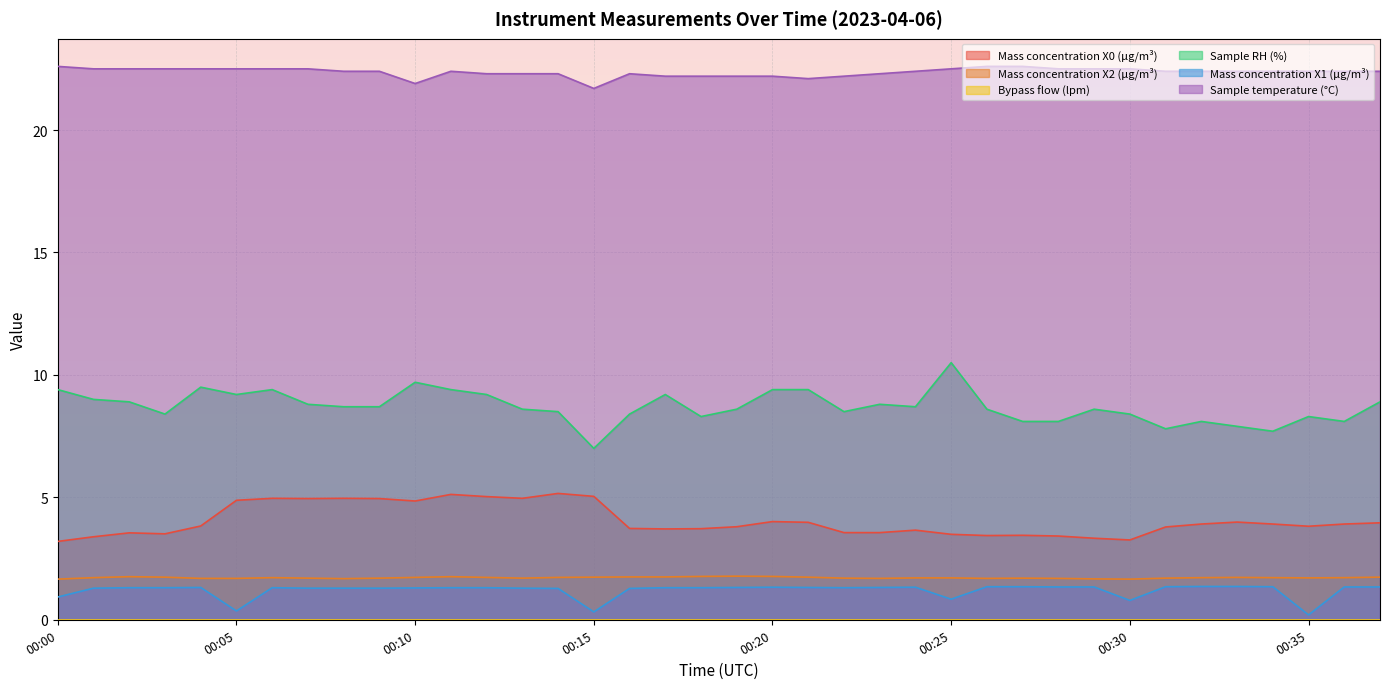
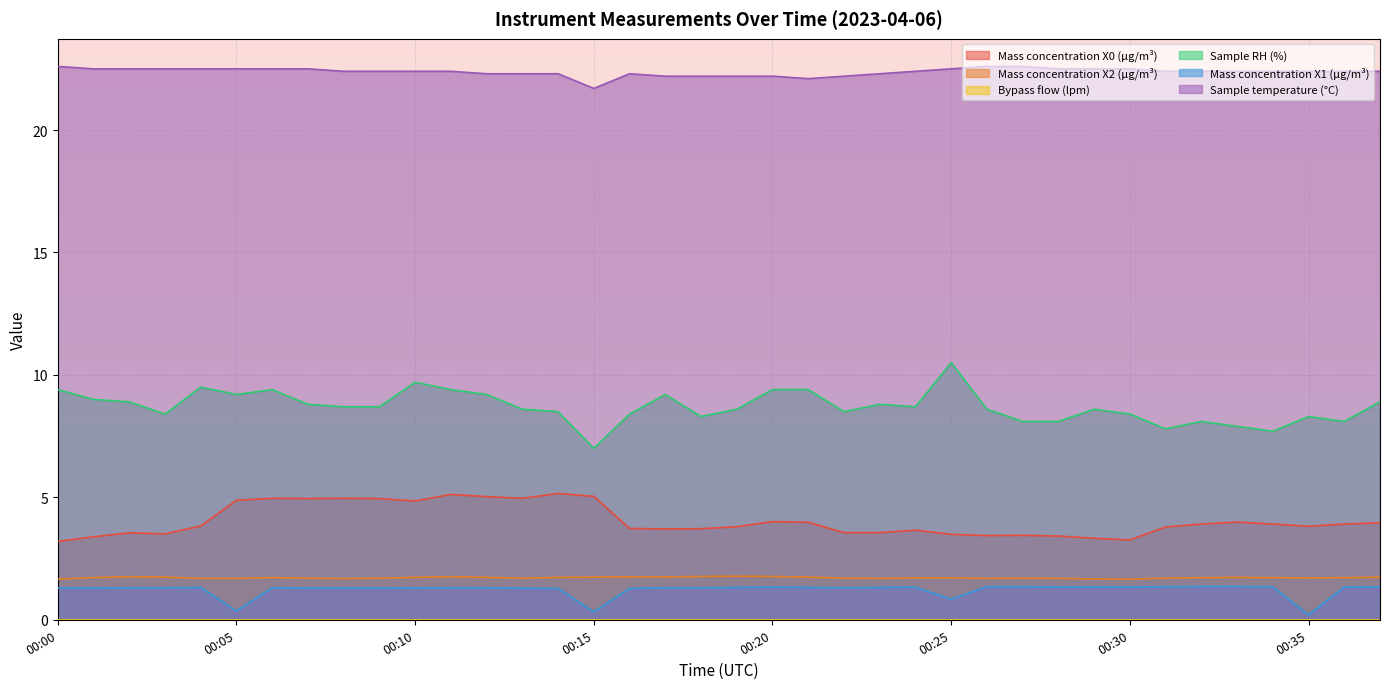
Mass concentration X1 (μg/m³), 00:00: 0.9 -> 1.3
Sample temperature (°C), 00:10: 21.9 -> 22.4
Mass concentration X1 (μg/m³), 00:30: 0.8 -> 1.3
